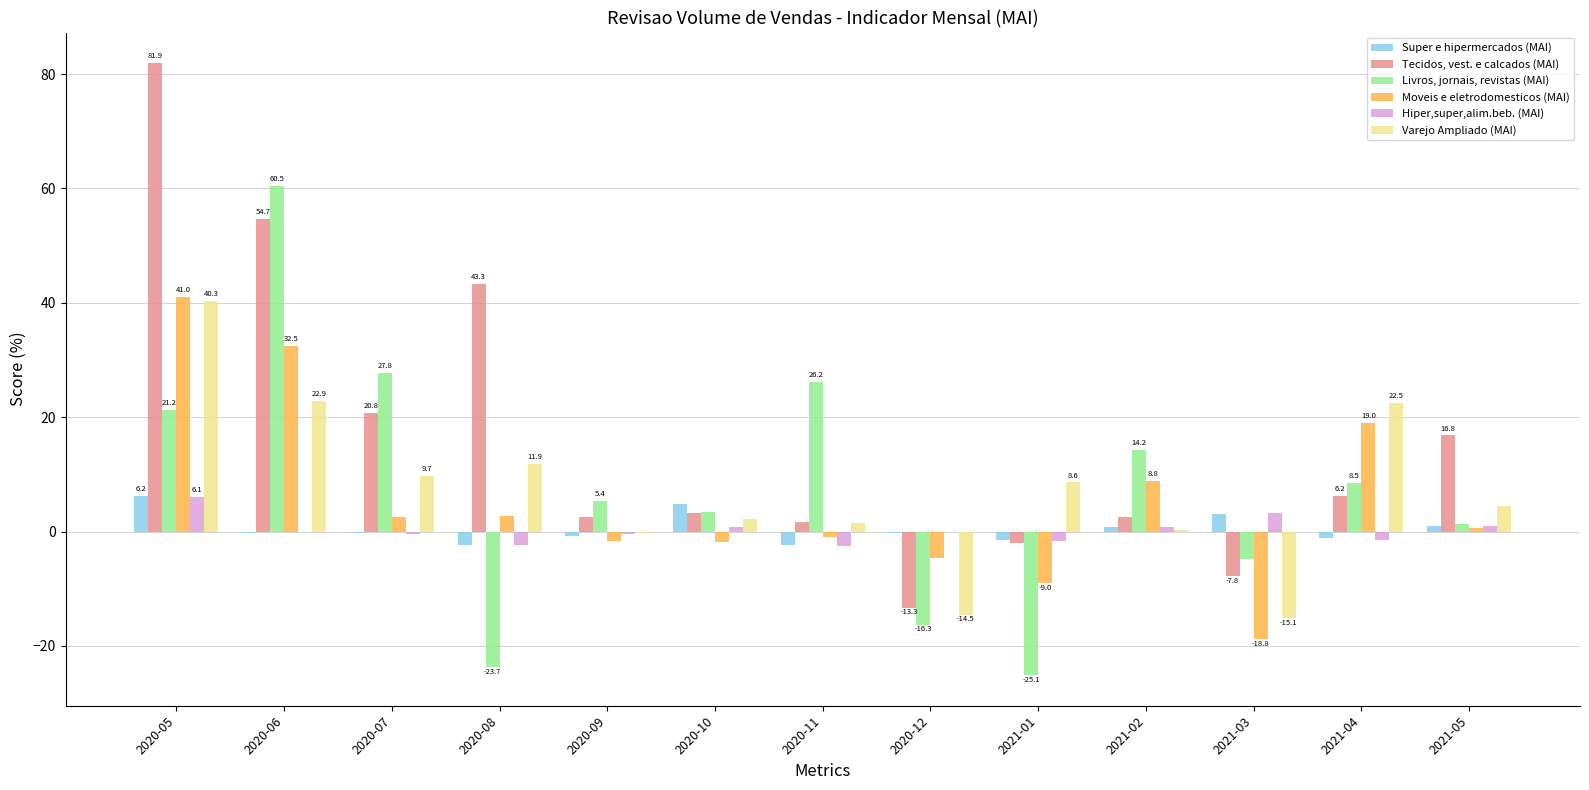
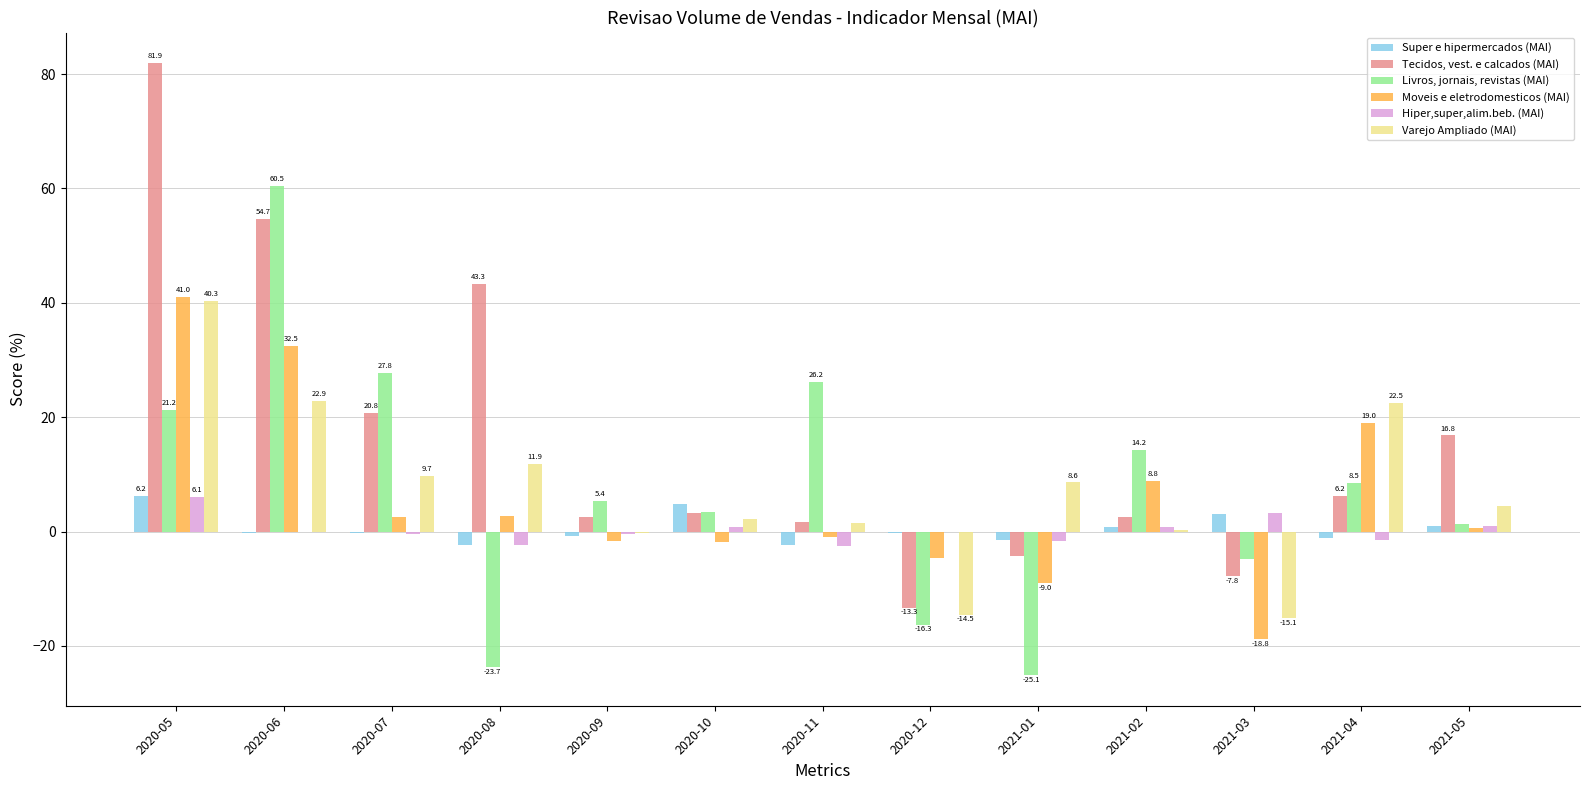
Tecidos, vest. e calcados (MAI), 2021-01: -2 -> -4
